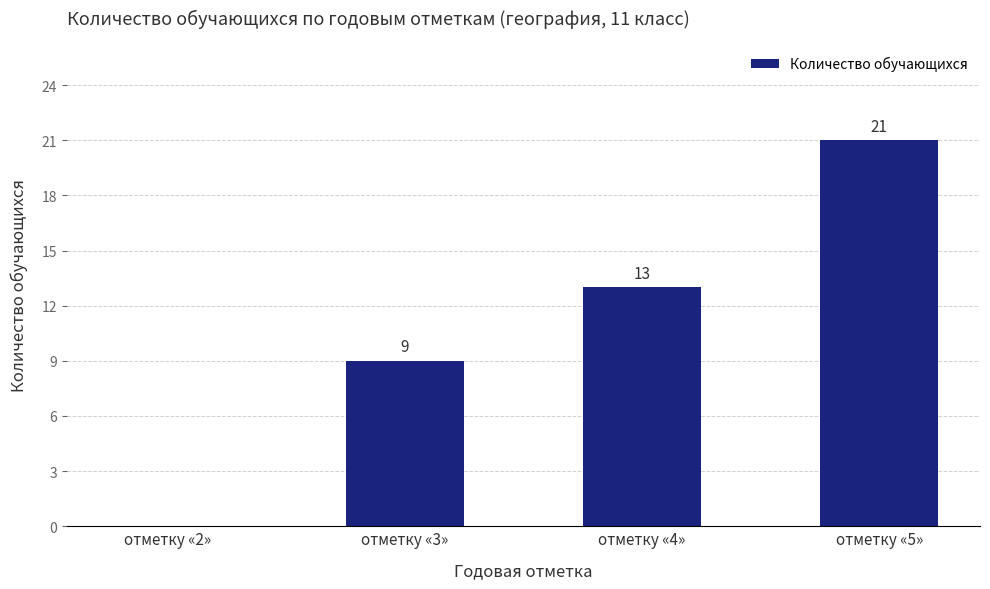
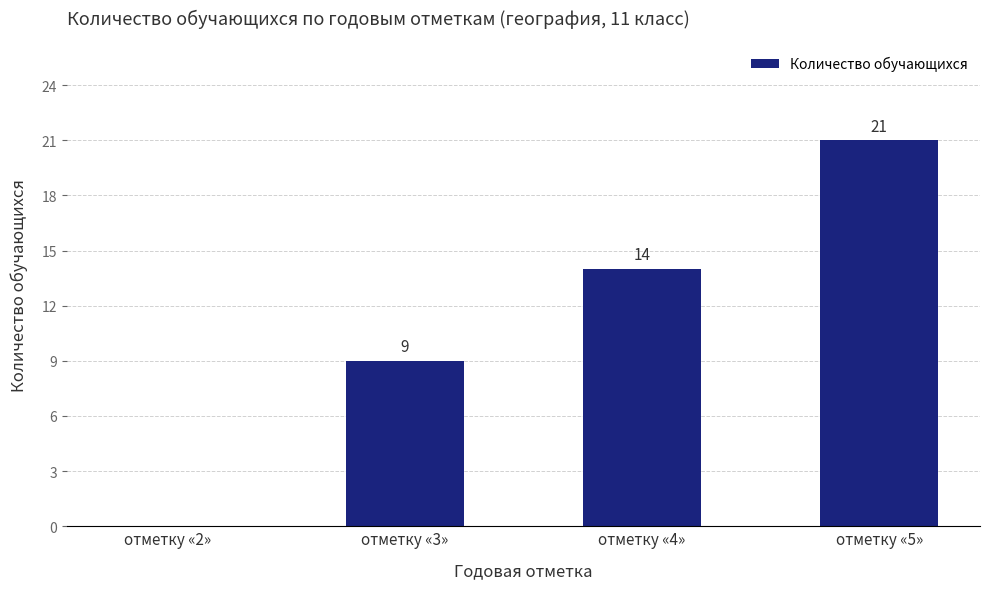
отметку «4»: 13 -> 14
